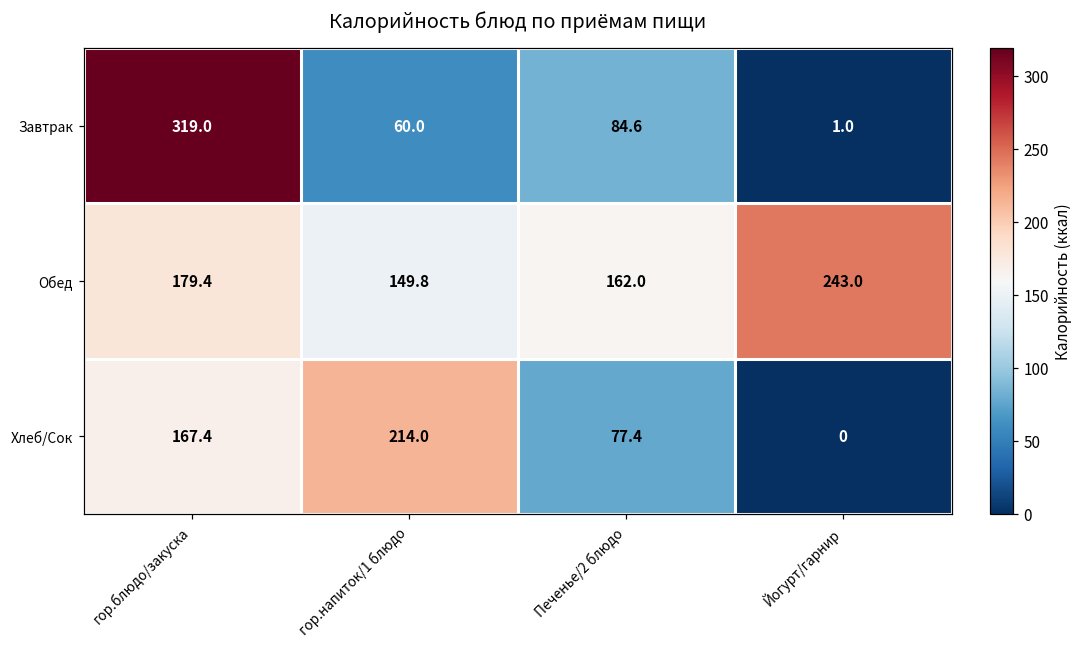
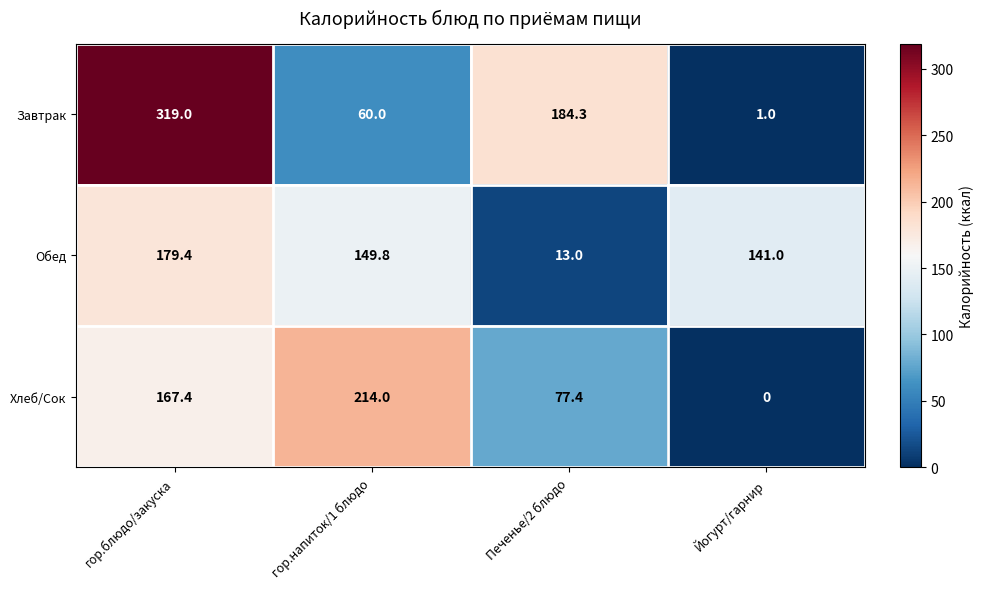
Завтрак, Печенье/2 блюдо: 84.6 -> 184.3
Обед, Печенье/2 блюдо: 162.0 -> 13.0
Обед, Йогурт/гарнир: 243.0 -> 141.0
